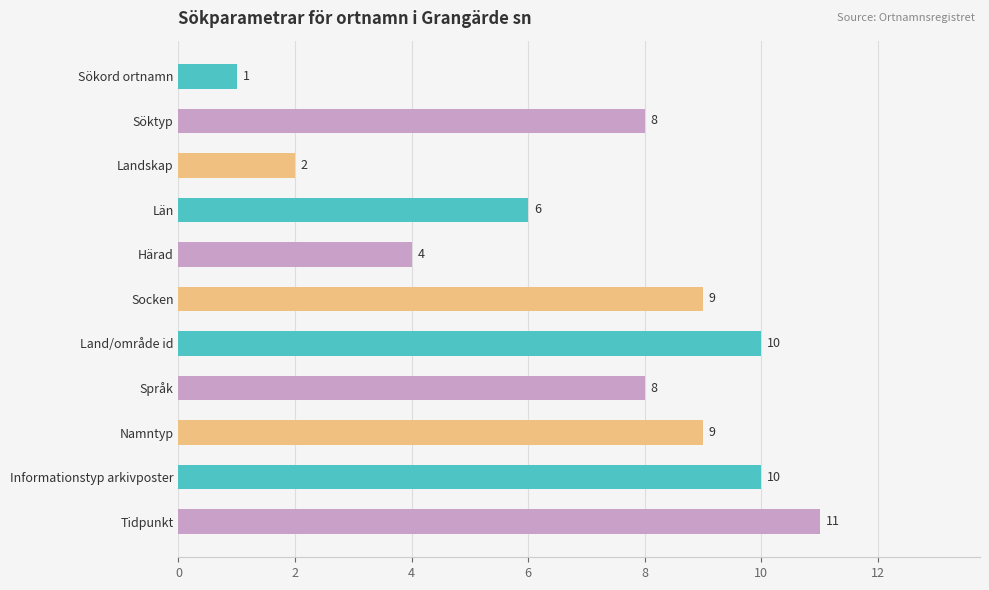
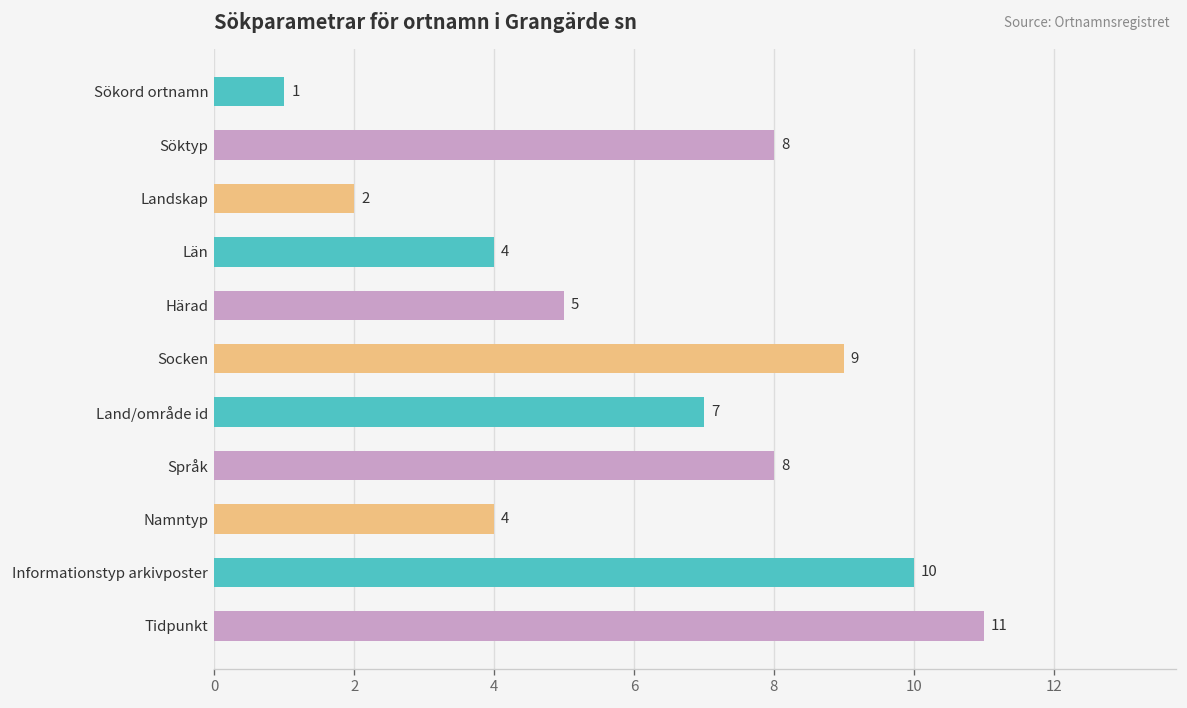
Län: 6 -> 4
Härad: 4 -> 5
Land/område id: 10 -> 7
Namntyp: 9 -> 4
